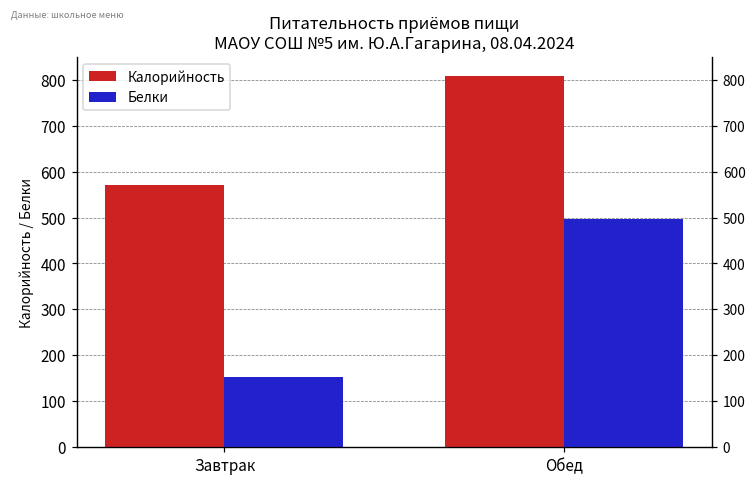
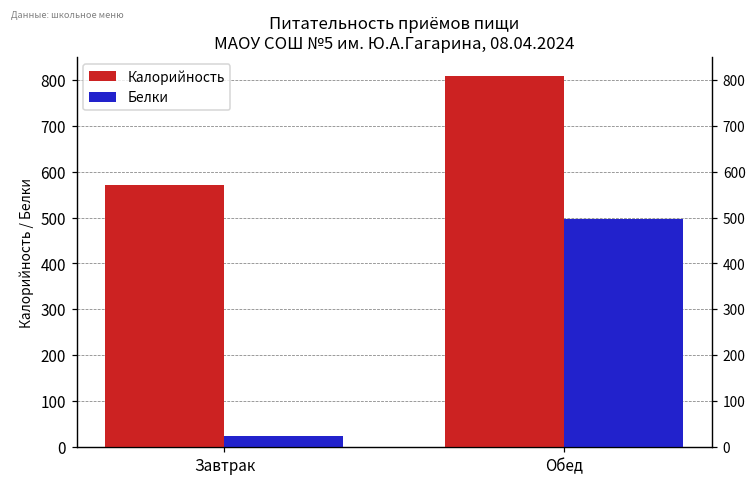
Белки, Завтрак: 150 -> 20
